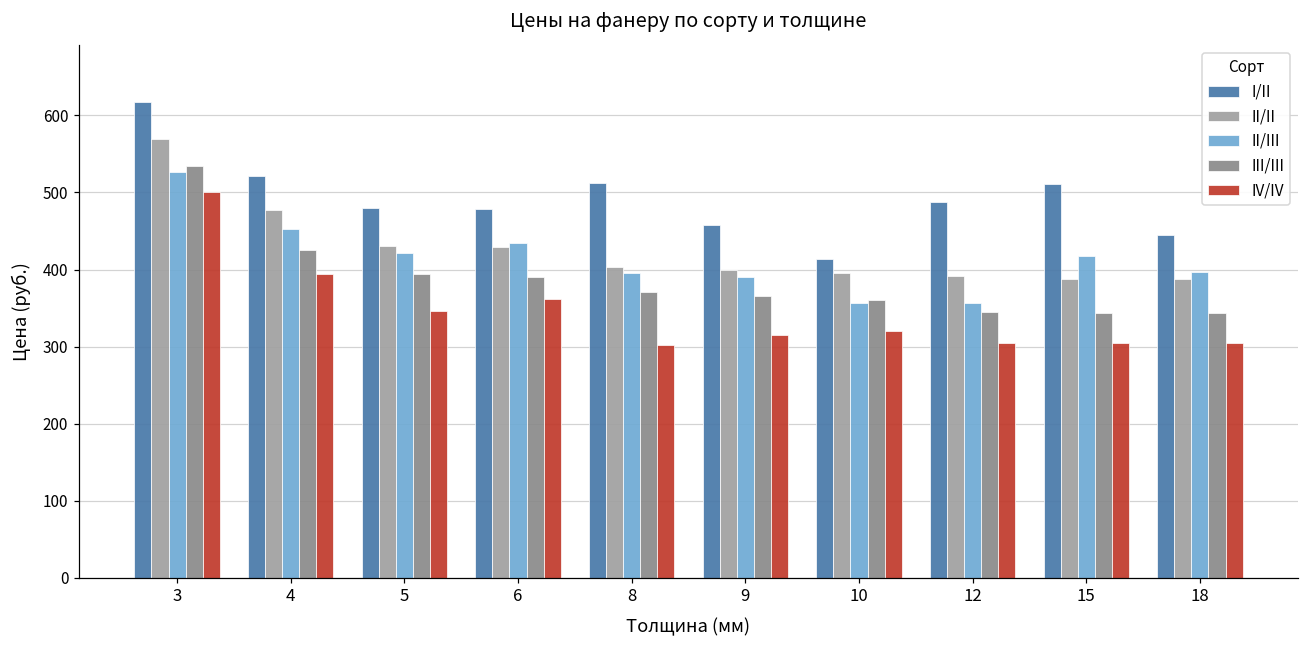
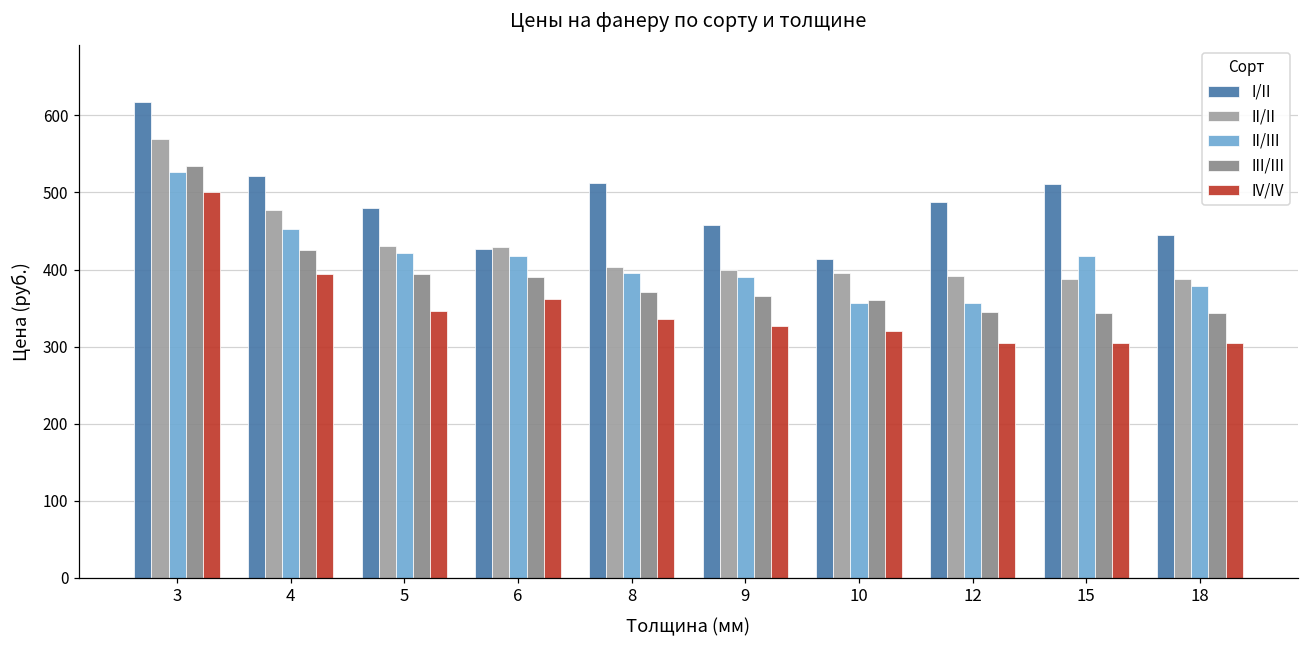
I/II, 6: 480 -> 430
II/III, 6: 430 -> 420
IV/IV, 8: 300 -> 340
IV/IV, 9: 320 -> 330
II/III, 18: 400 -> 380
